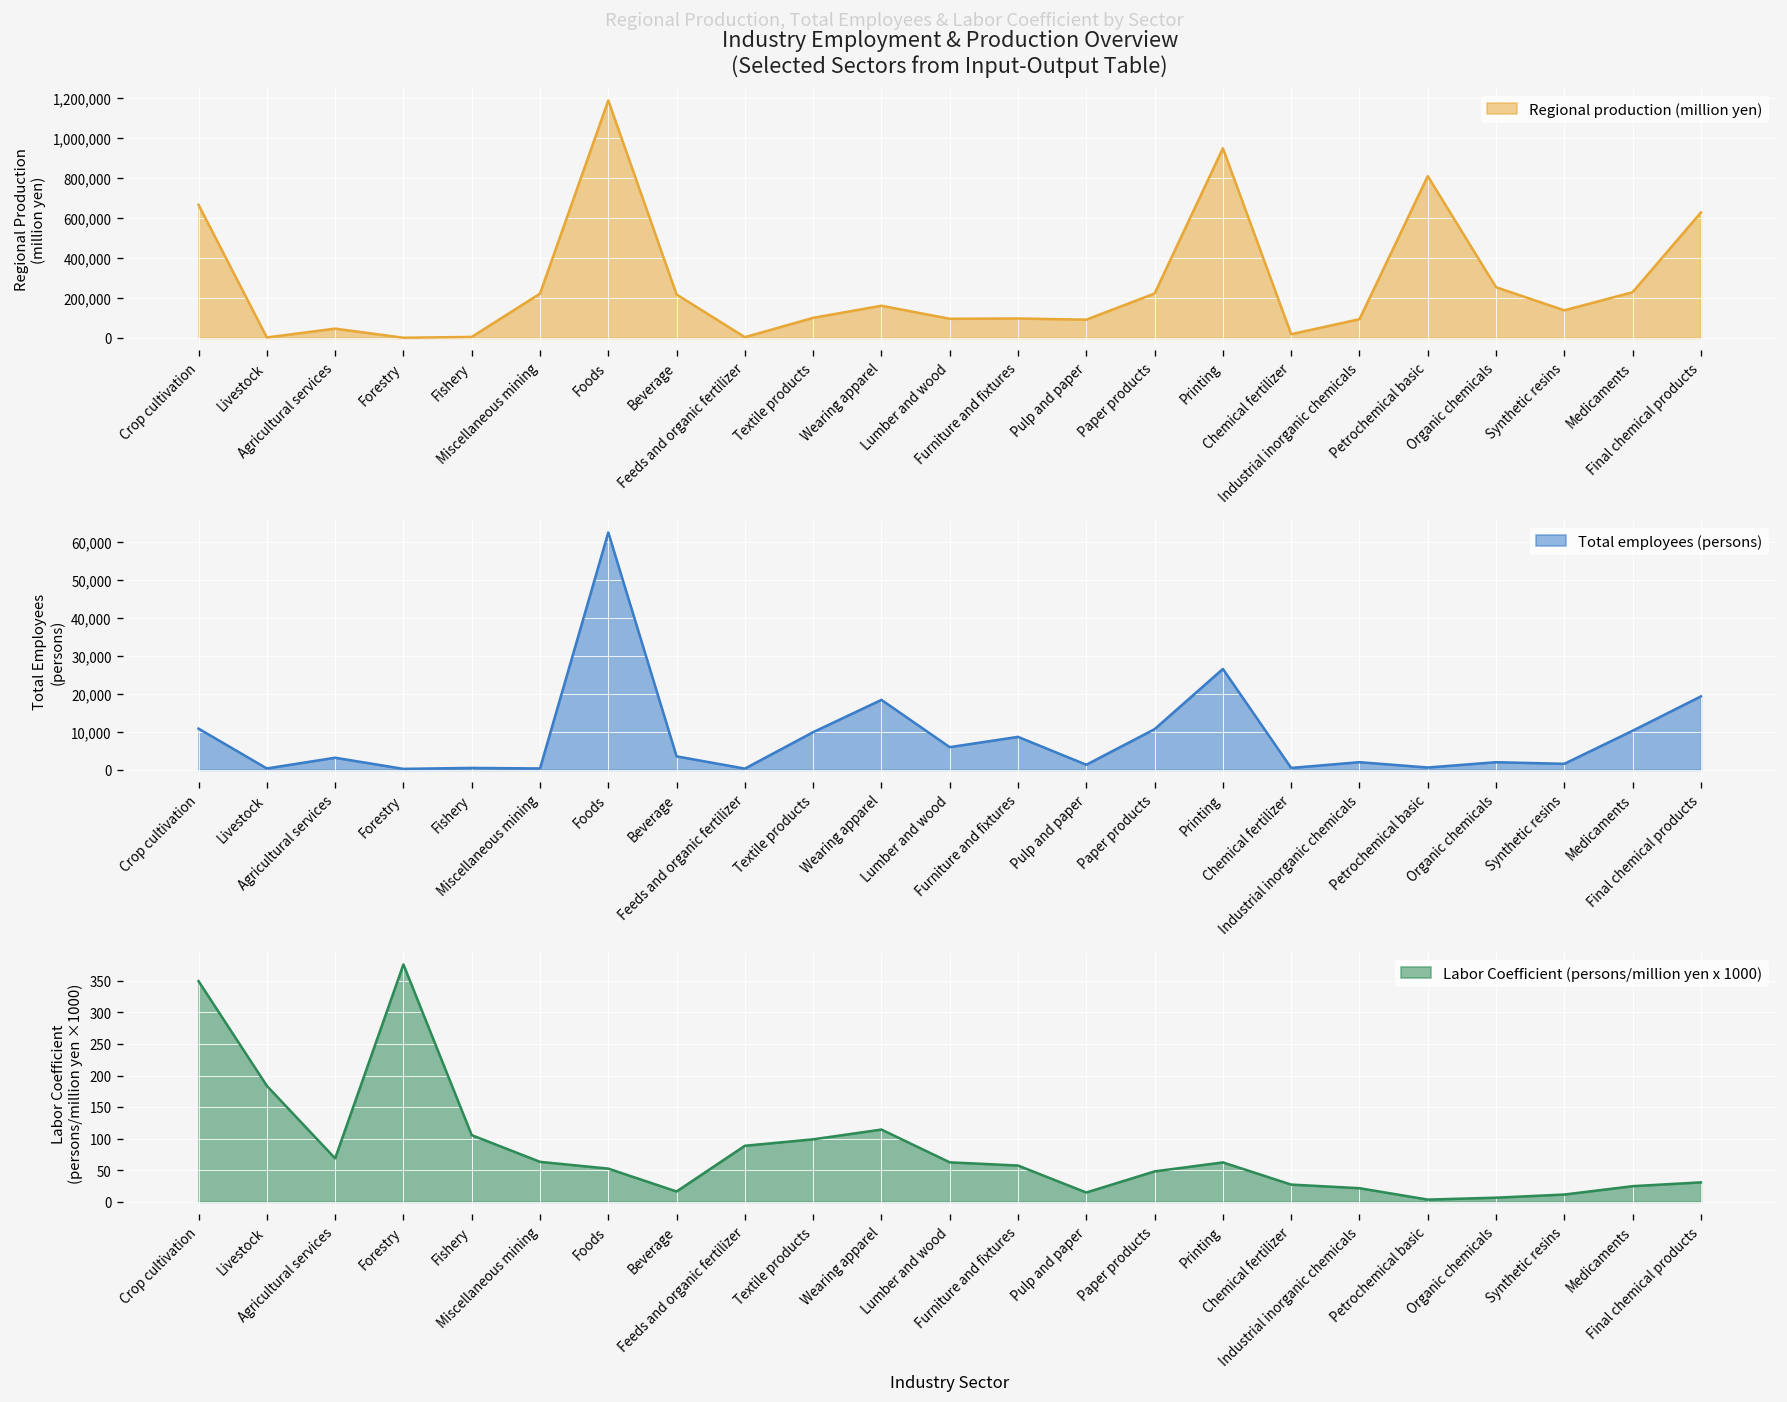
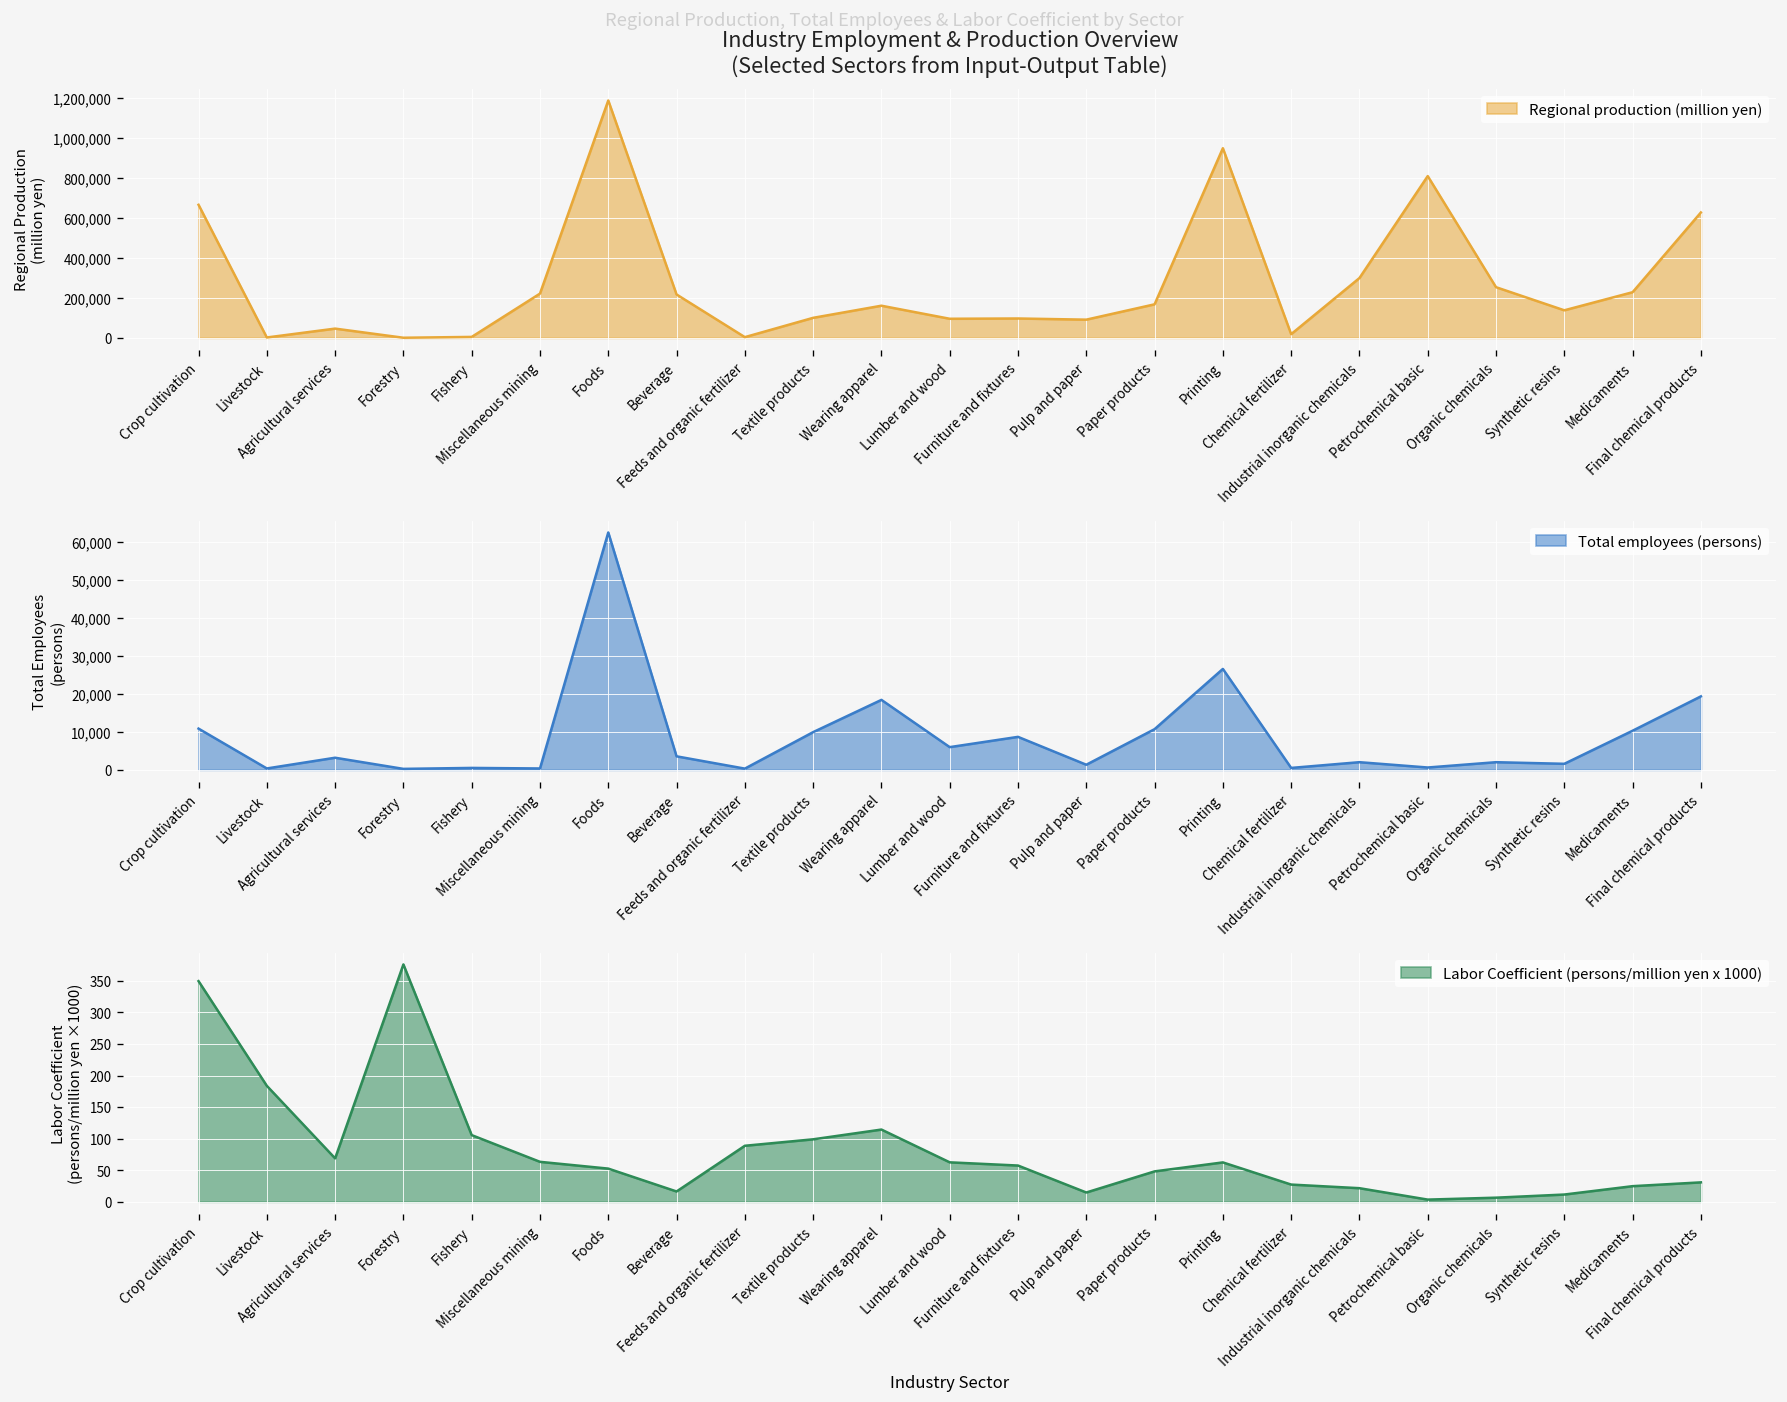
Industry Employment & Production Overview (Selected Sectors from Input-Output Table), Paper products: 220,000 -> 170,000
Industry Employment & Production Overview (Selected Sectors from Input-Output Table), Industrial inorganic chemicals: 90,000 -> 300,000
